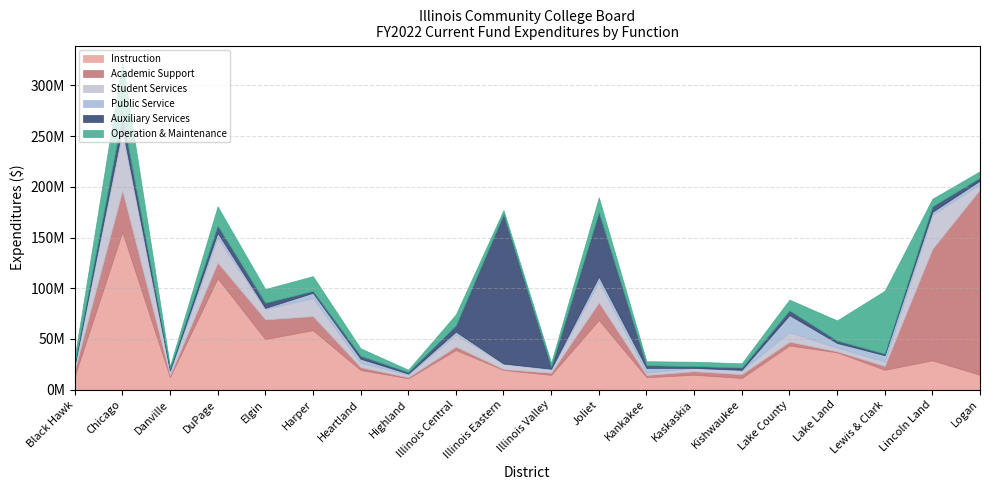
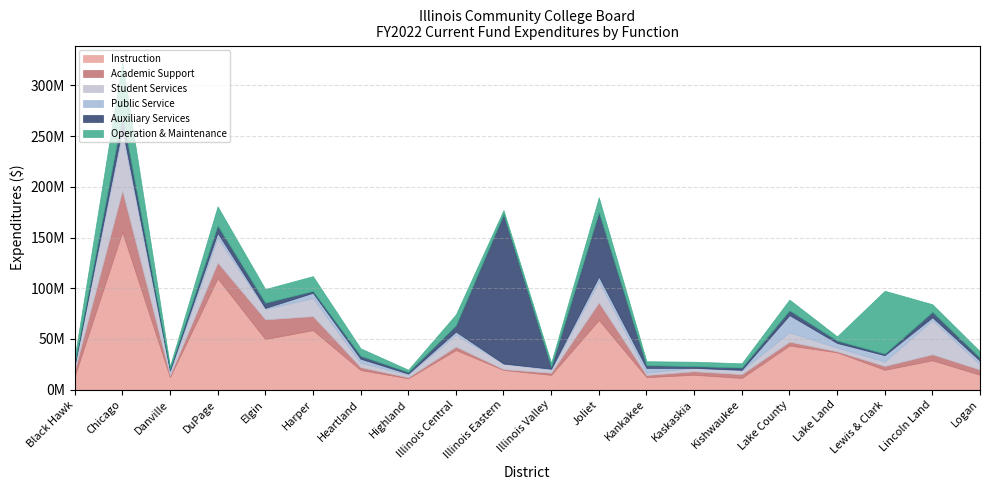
Operation & Maintenance, Lake Land: 20000000 -> 4000000
Academic Support, Lincoln Land: 110000000 -> 6000000
Academic Support, Logan: 183000000 -> 5000000
